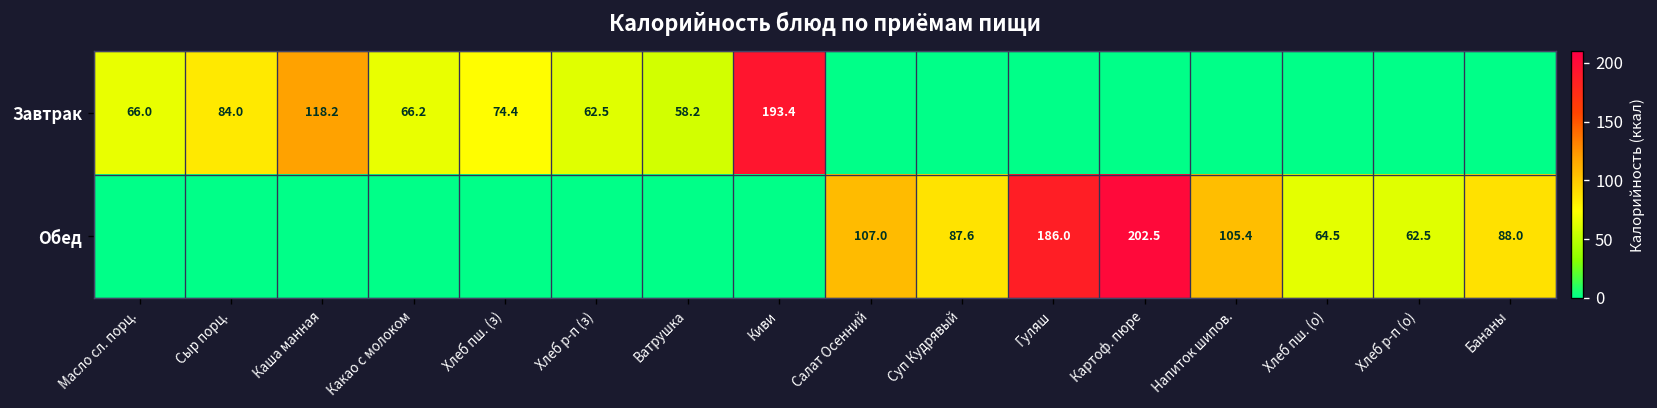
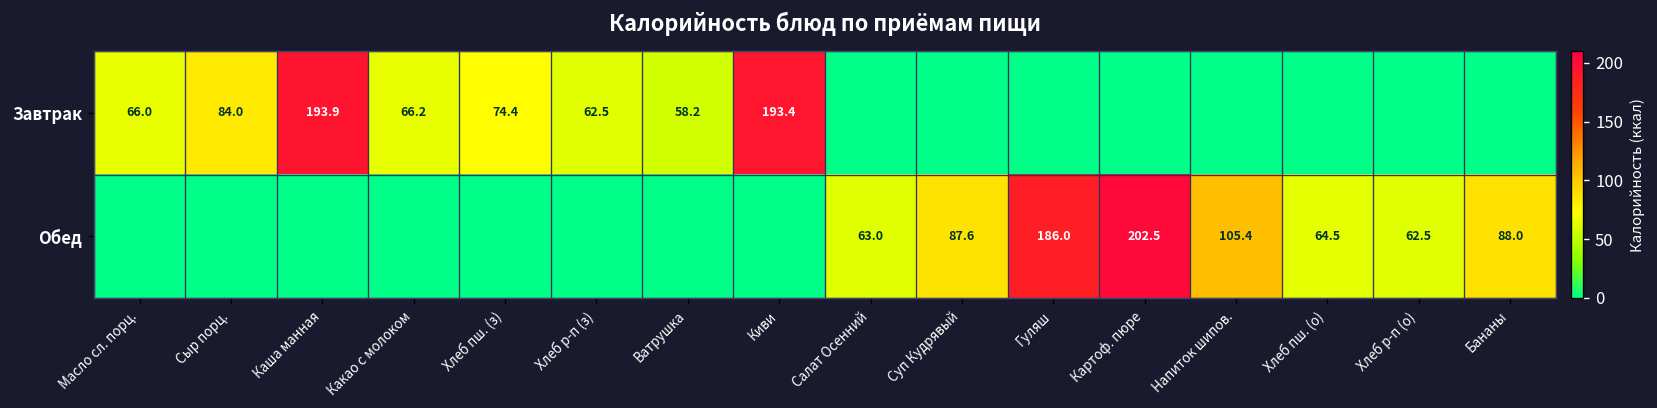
Завтрак, Каша манная: 118.2 -> 193.9
Обед, Салат Осенний: 107.0 -> 63.0
